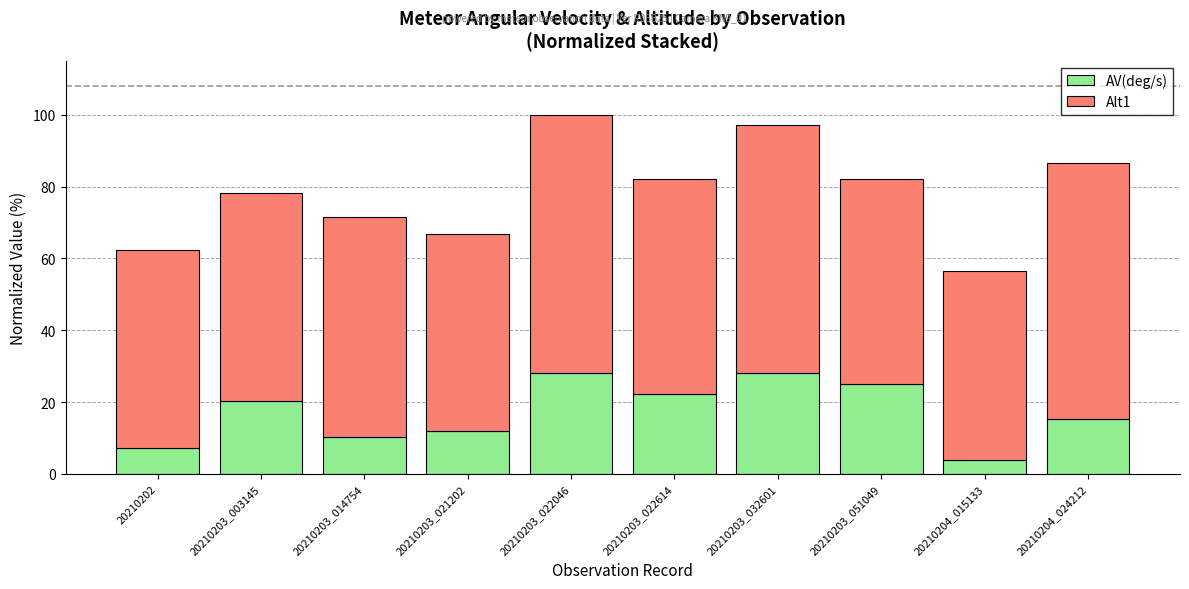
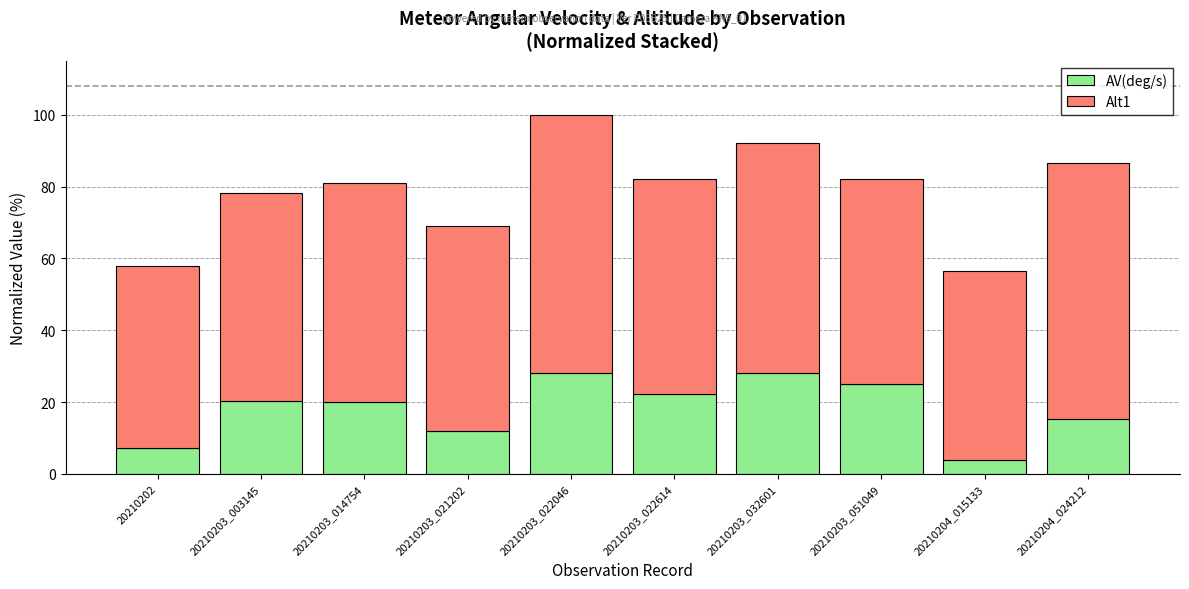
Alt1, 20210202: 55 -> 51
AV(deg/s), 20210203_014754: 10 -> 20
Alt1, 20210203_021202: 55 -> 57
Alt1, 20210203_032601: 69 -> 64
